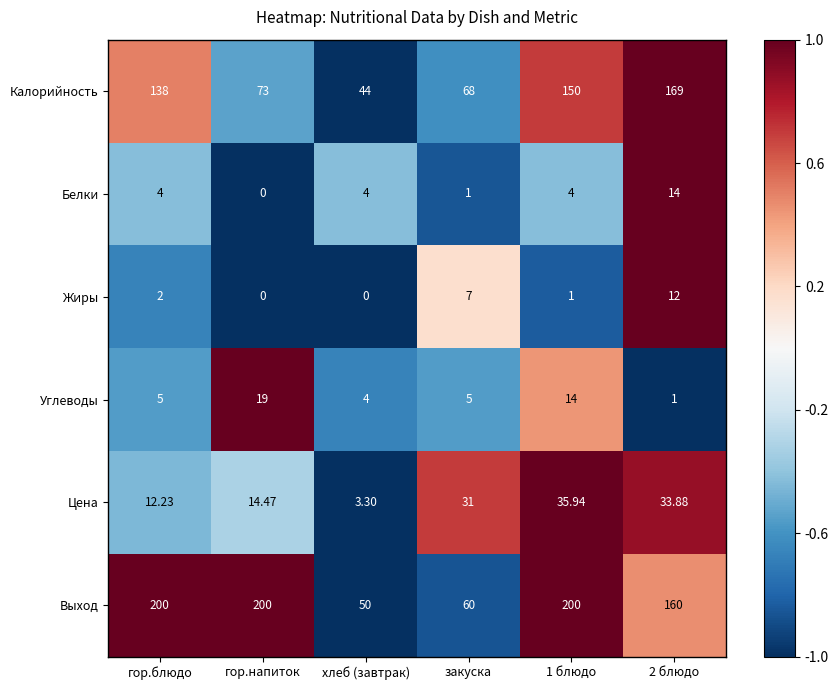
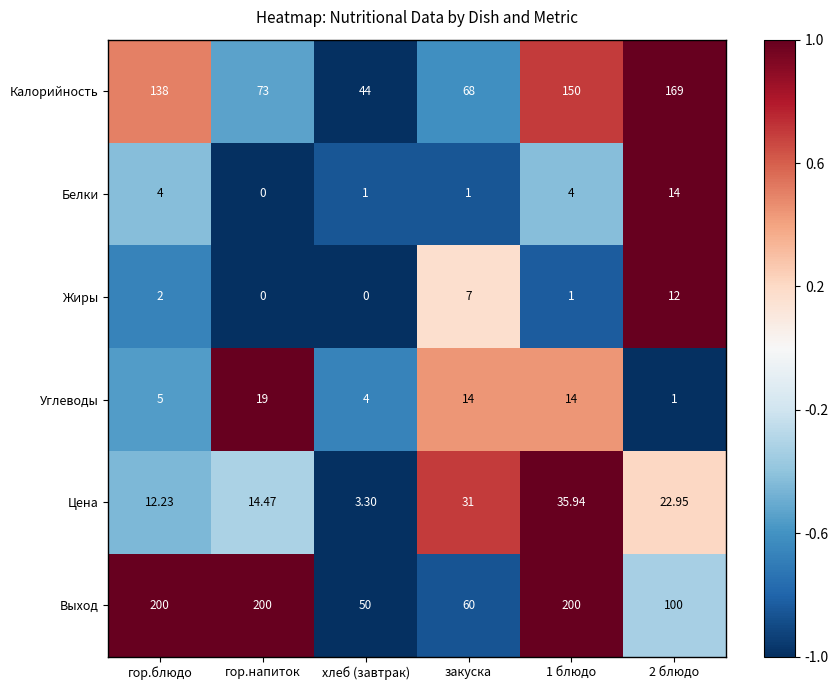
Белки, хлеб (завтрак): 4 -> 1
Углеводы, закуска: 5 -> 14
Цена, 2 блюдо: 33.88 -> 22.95
Выход, 2 блюдо: 160 -> 100
